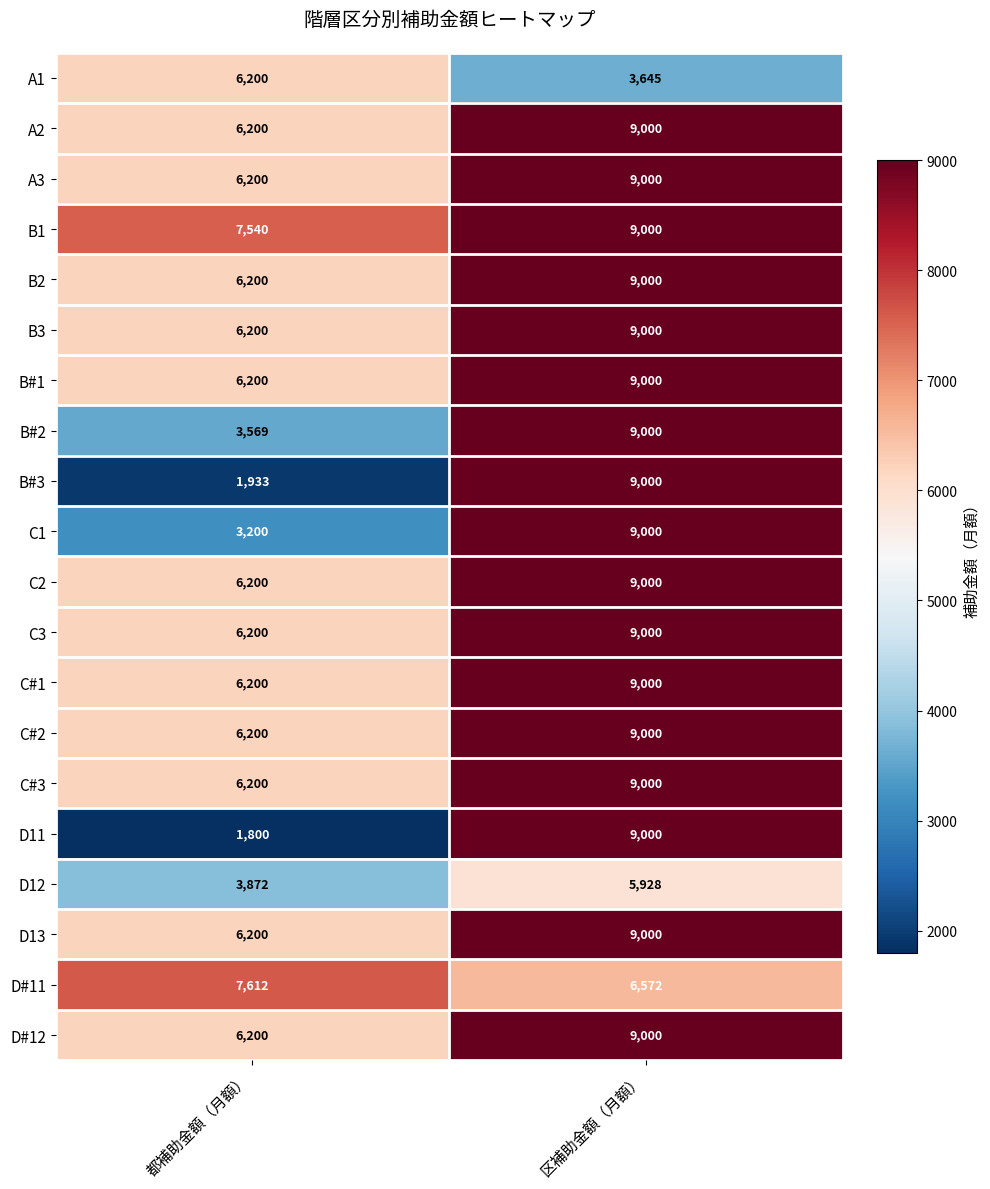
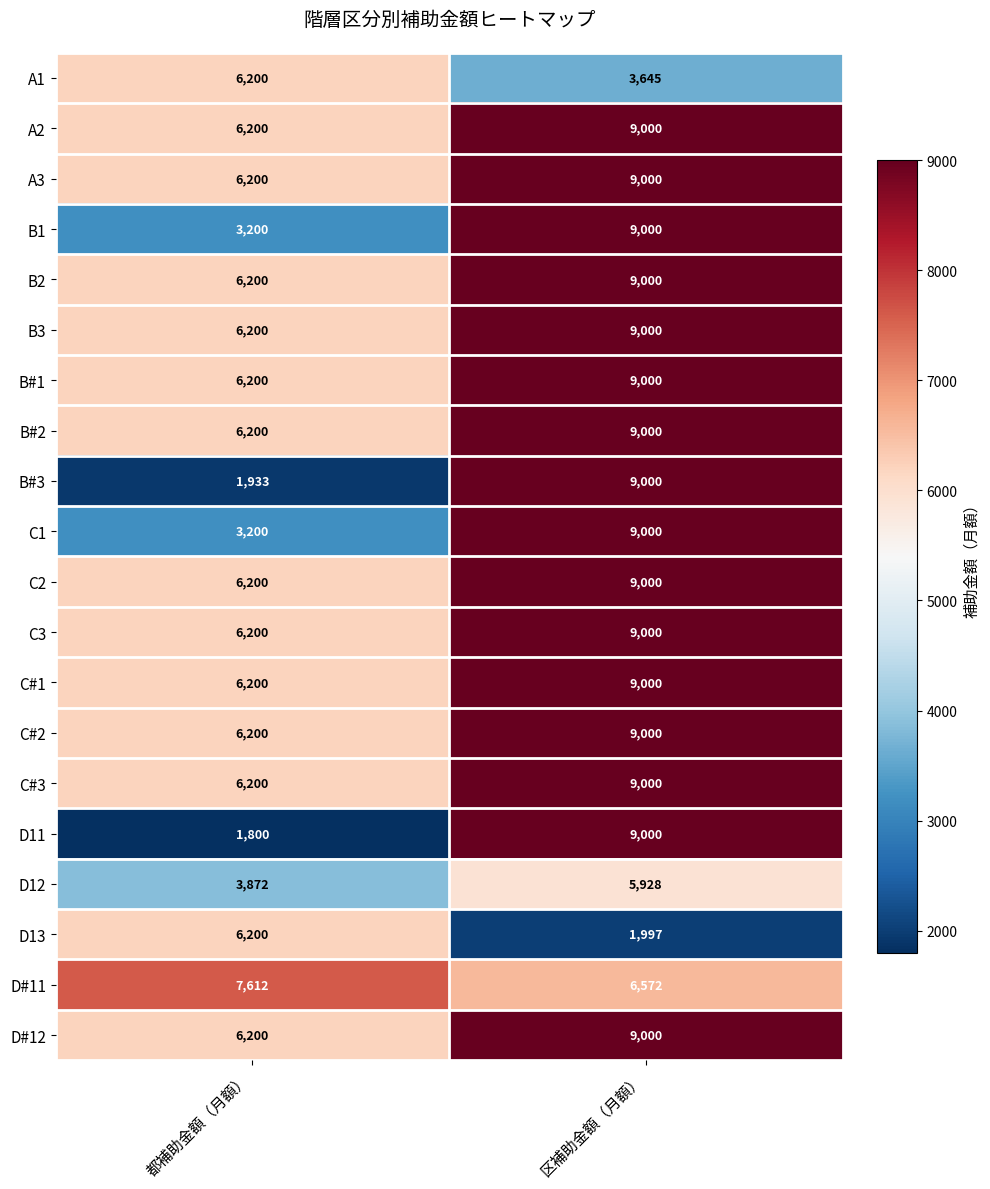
B1, 都補助金額（月額）: 7,540 -> 3,200
B#2, 都補助金額（月額）: 3,569 -> 6,200
D13, 区補助金額（月額）: 9,000 -> 1,997
